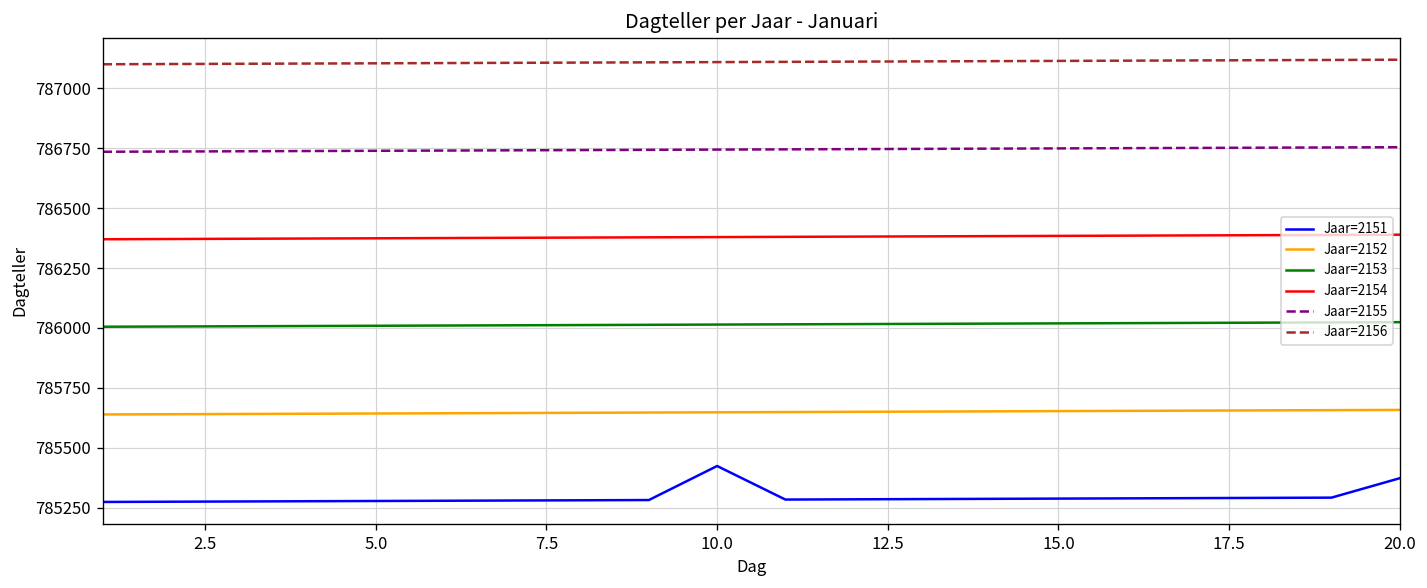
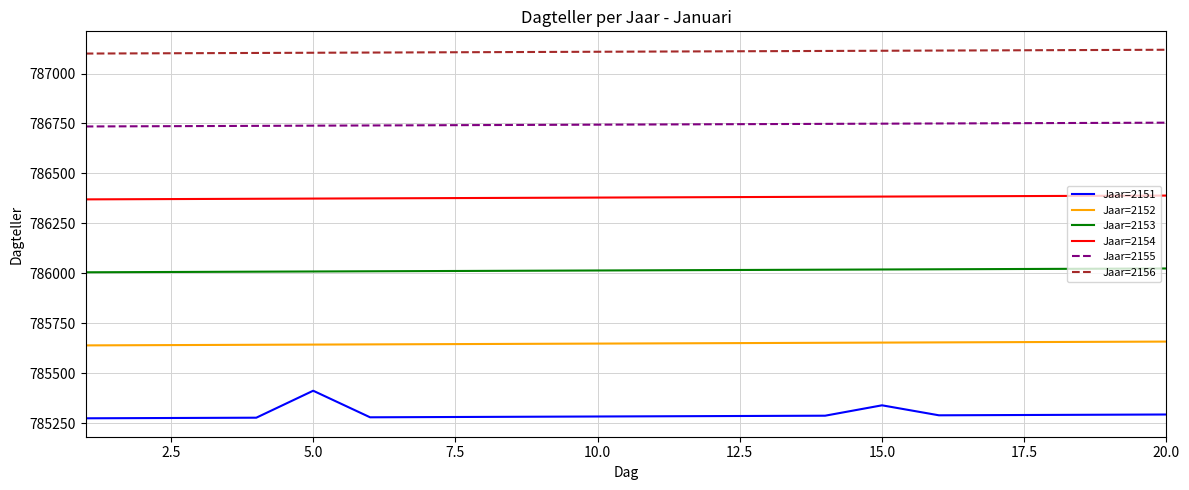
Jaar=2151, 5.0: 785280 -> 785410
Jaar=2151, 10.0: 785420 -> 785280
Jaar=2151, 15.0: 785290 -> 785340
Jaar=2151, 20.0: 785370 -> 785290
